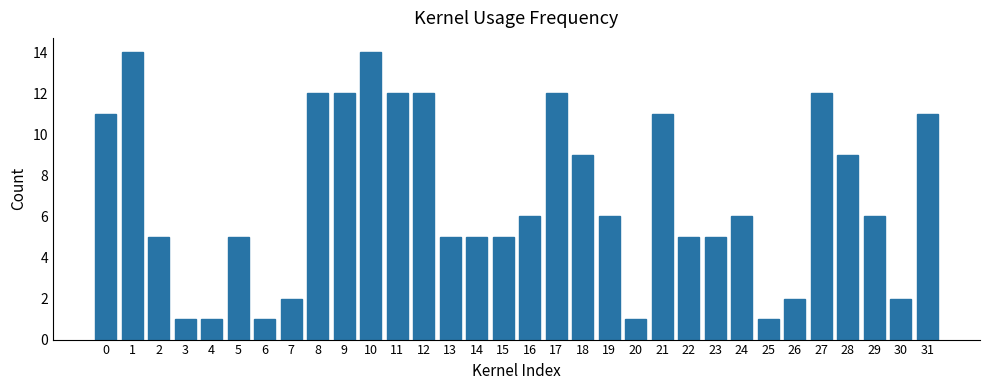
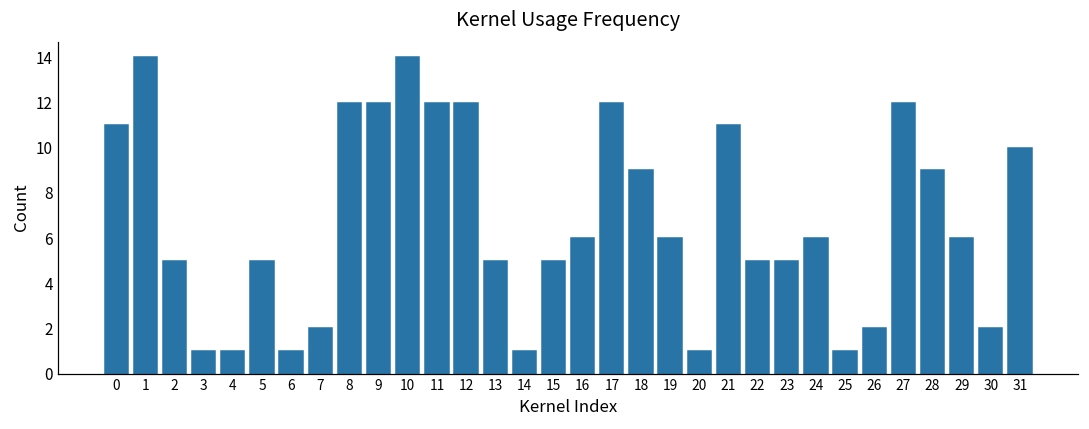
14: 5 -> 1
31: 11 -> 10
